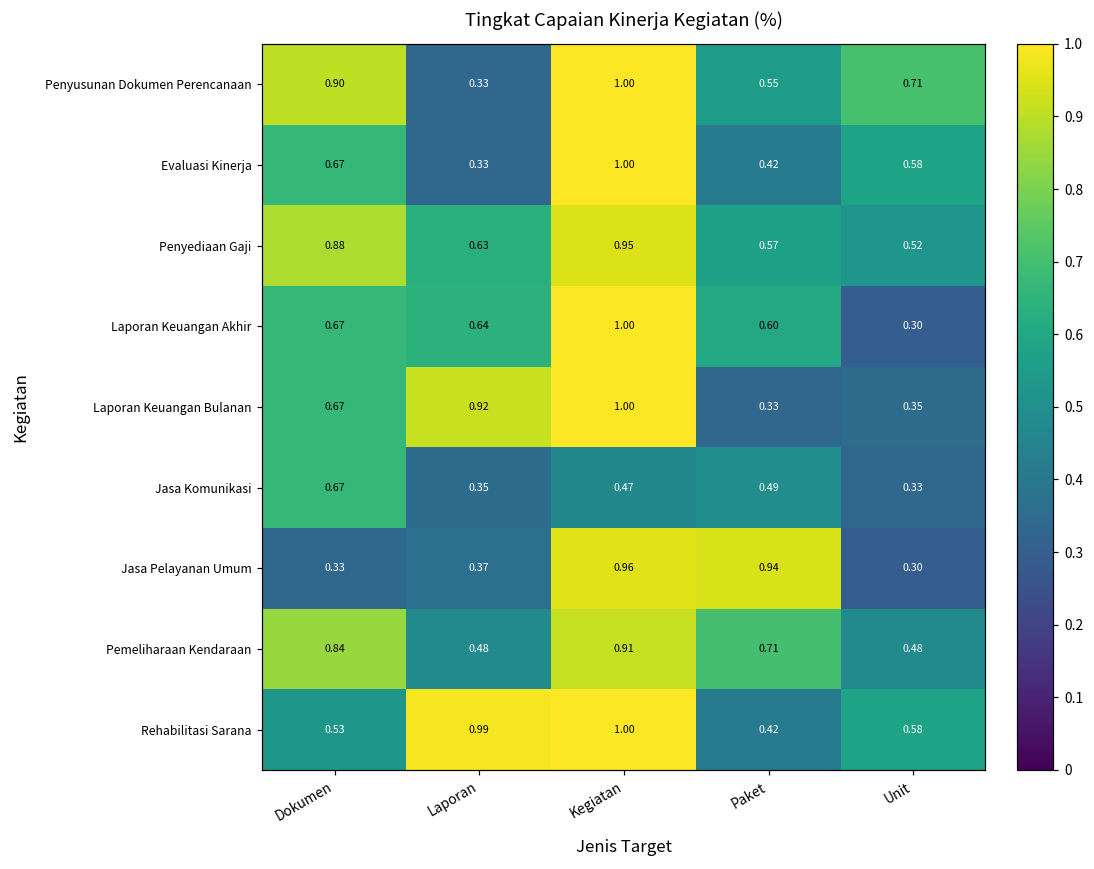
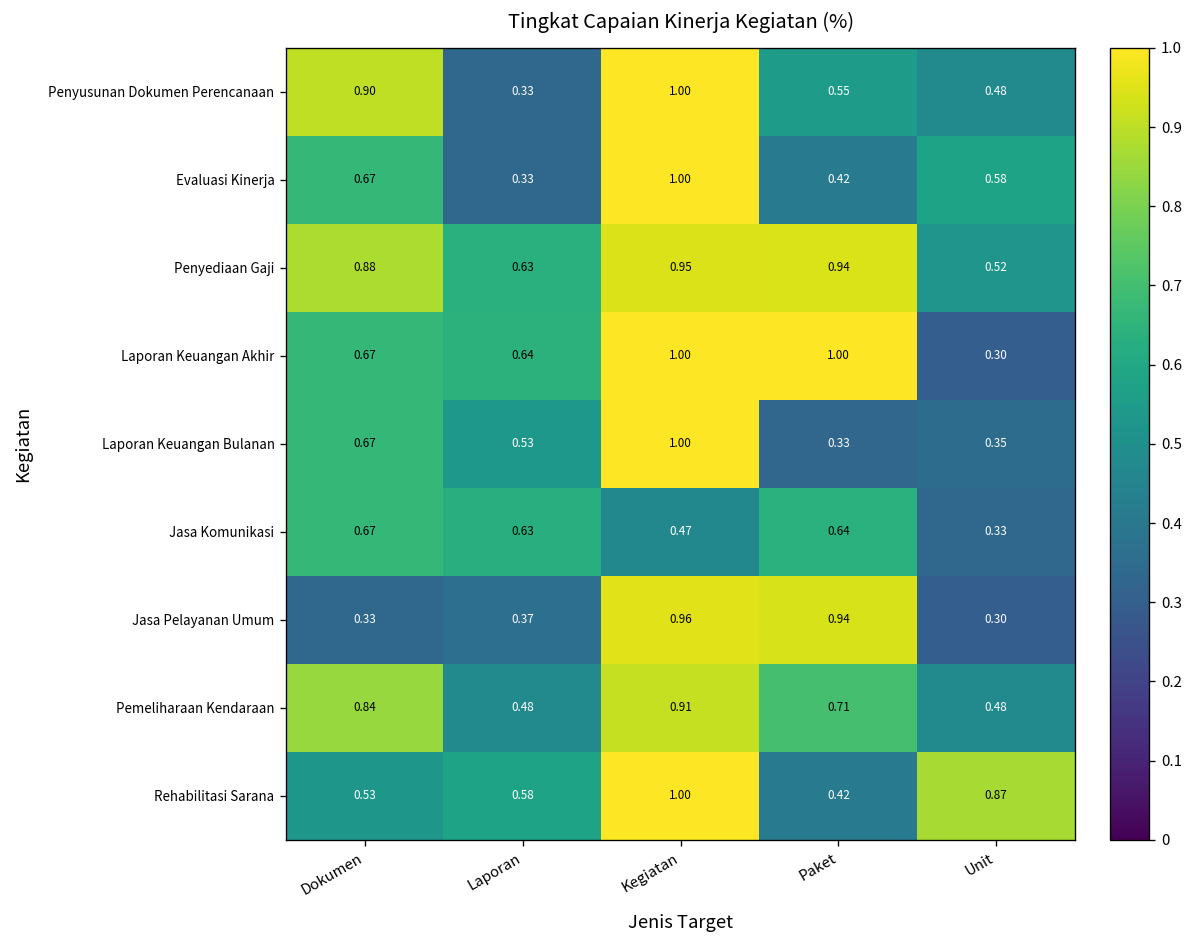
Penyusunan Dokumen Perencanaan, Unit: 0.71 -> 0.48
Penyediaan Gaji, Paket: 0.57 -> 0.94
Laporan Keuangan Akhir, Paket: 0.60 -> 1.00
Laporan Keuangan Bulanan, Laporan: 0.92 -> 0.53
Jasa Komunikasi, Laporan: 0.35 -> 0.63
Jasa Komunikasi, Paket: 0.49 -> 0.64
Rehabilitasi Sarana, Laporan: 0.99 -> 0.58
Rehabilitasi Sarana, Unit: 0.58 -> 0.87
